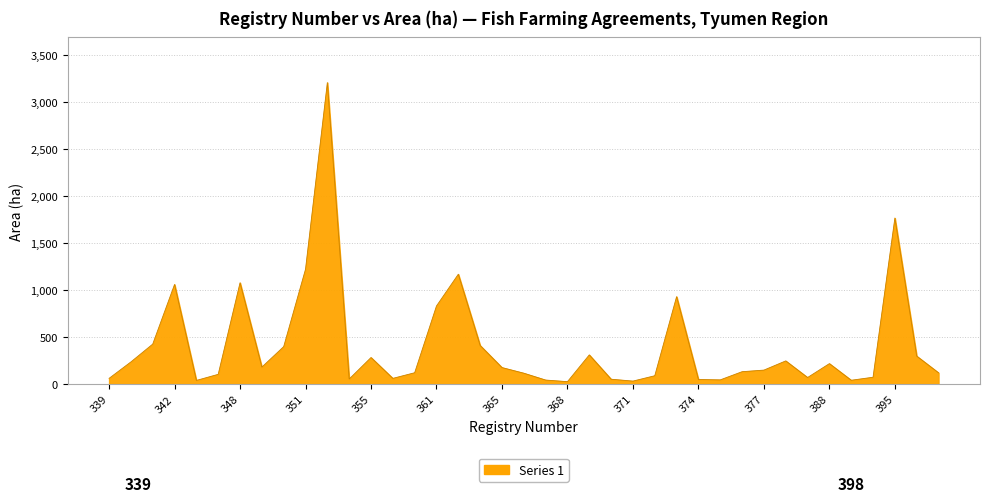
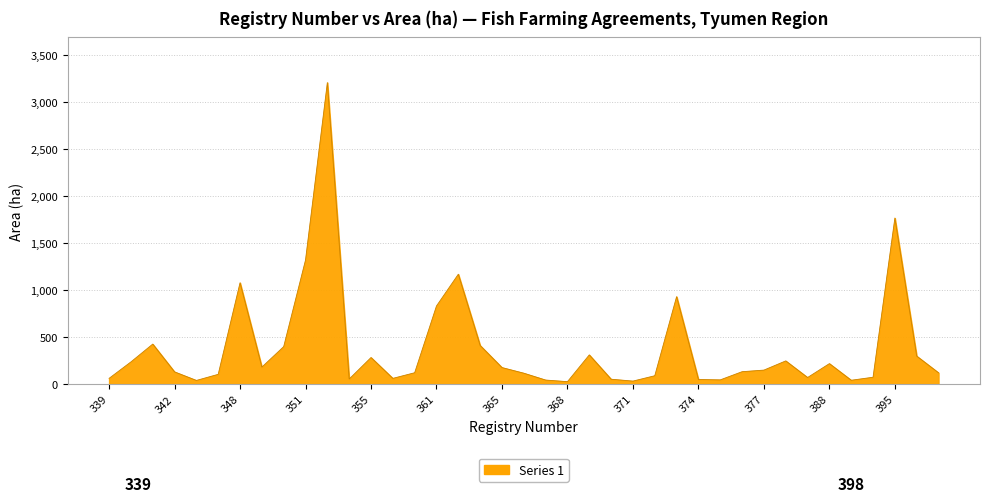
342: 1,100 -> 100
351: 1,200 -> 1,300
